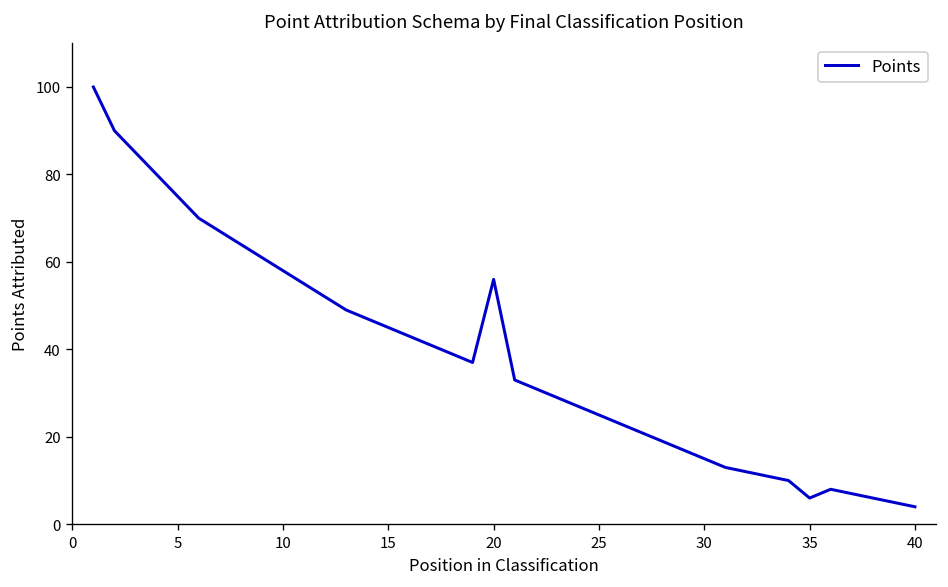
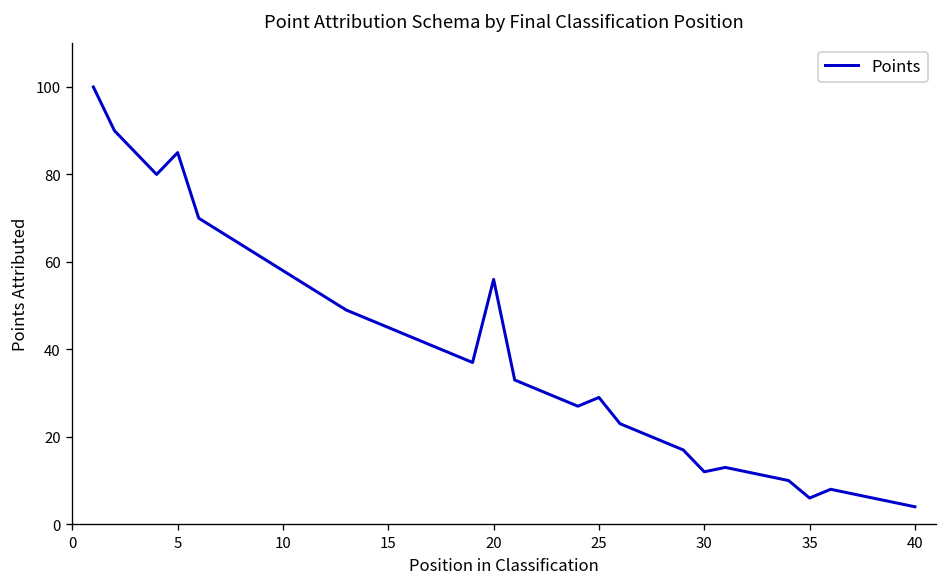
5: 75 -> 85
25: 25 -> 29
30: 15 -> 12
